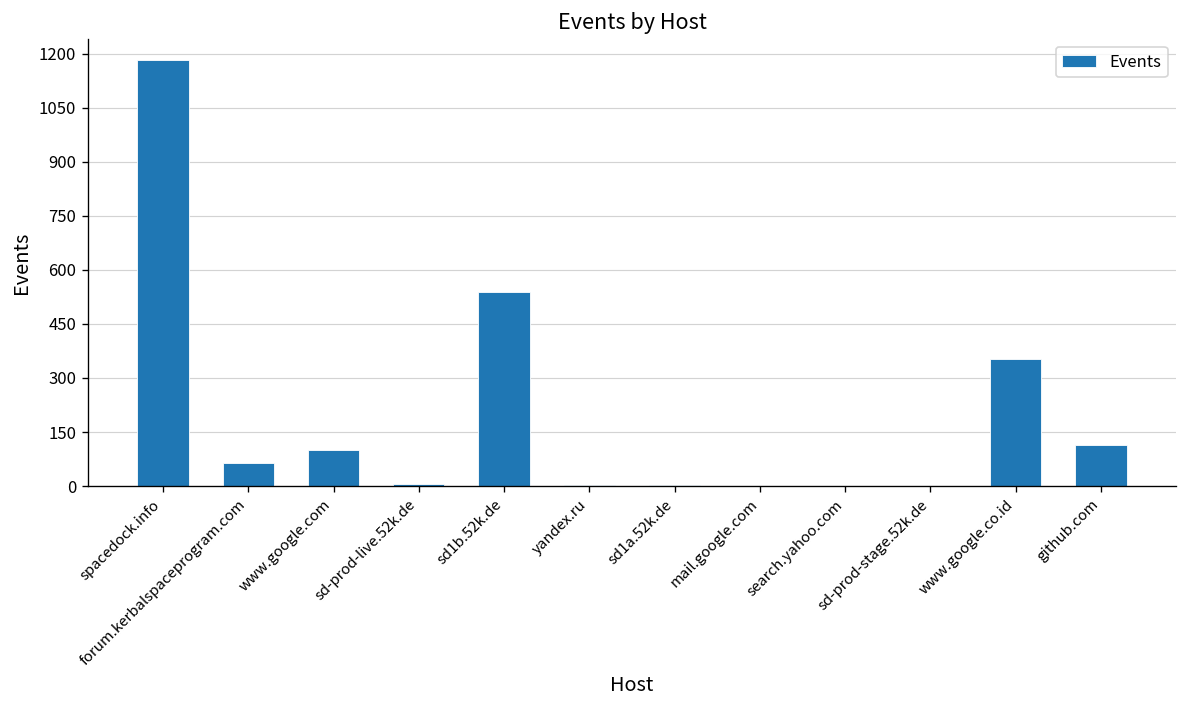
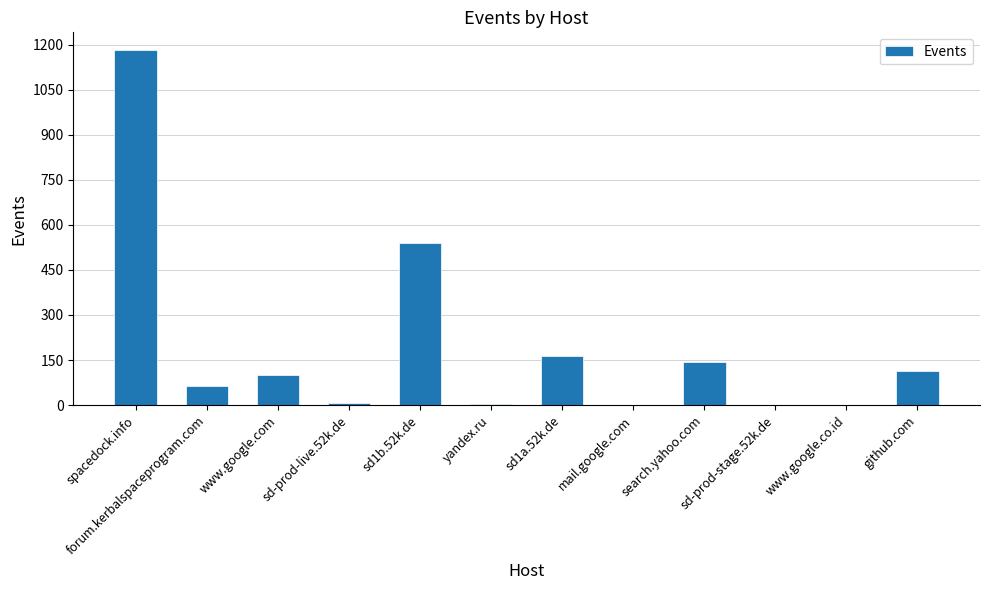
sd1a.52k.de: 0 -> 160
search.yahoo.com: 0 -> 140
www.google.co.id: 350 -> 0
